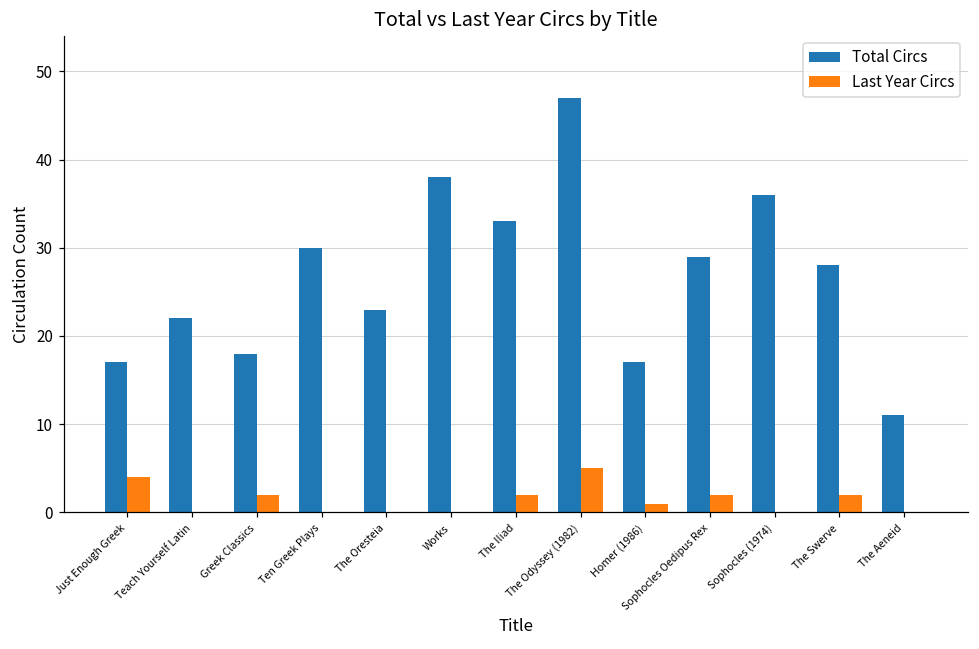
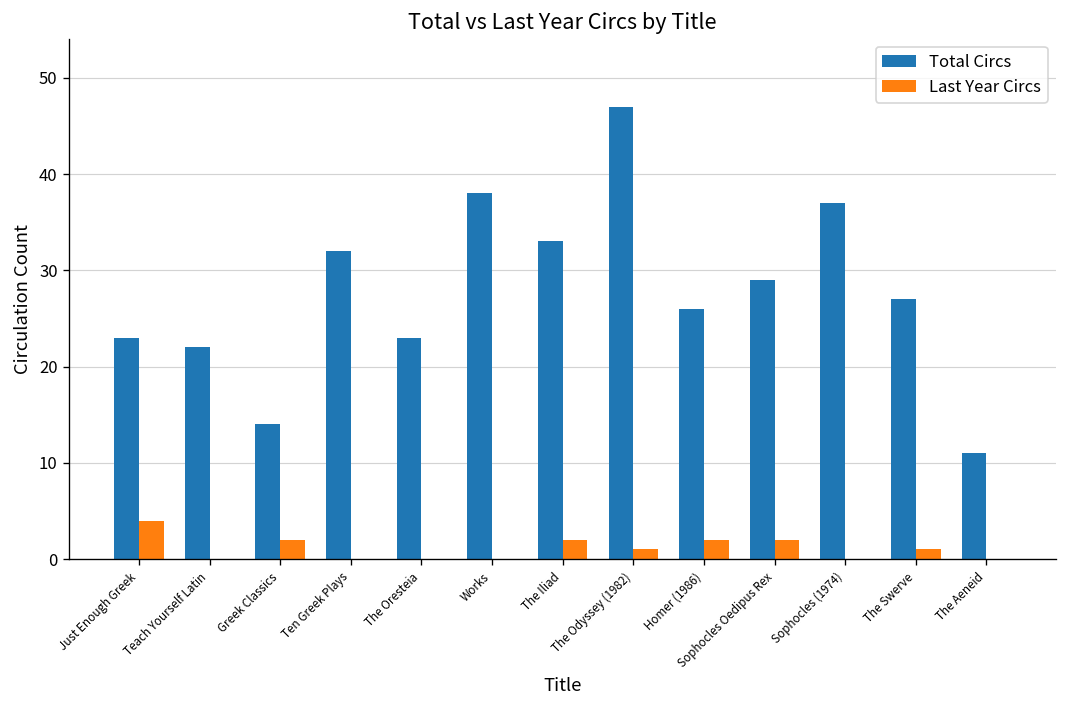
Total Circs, Just Enough Greek: 17 -> 23
Total Circs, Greek Classics: 18 -> 14
Total Circs, Ten Greek Plays: 30 -> 32
Last Year Circs, The Odyssey (1982): 5 -> 1
Total Circs, Homer (1986): 17 -> 26
Last Year Circs, Homer (1986): 1 -> 2
Total Circs, Sophocles (1974): 36 -> 37
Total Circs, The Swerve: 28 -> 27
Last Year Circs, The Swerve: 2 -> 1
